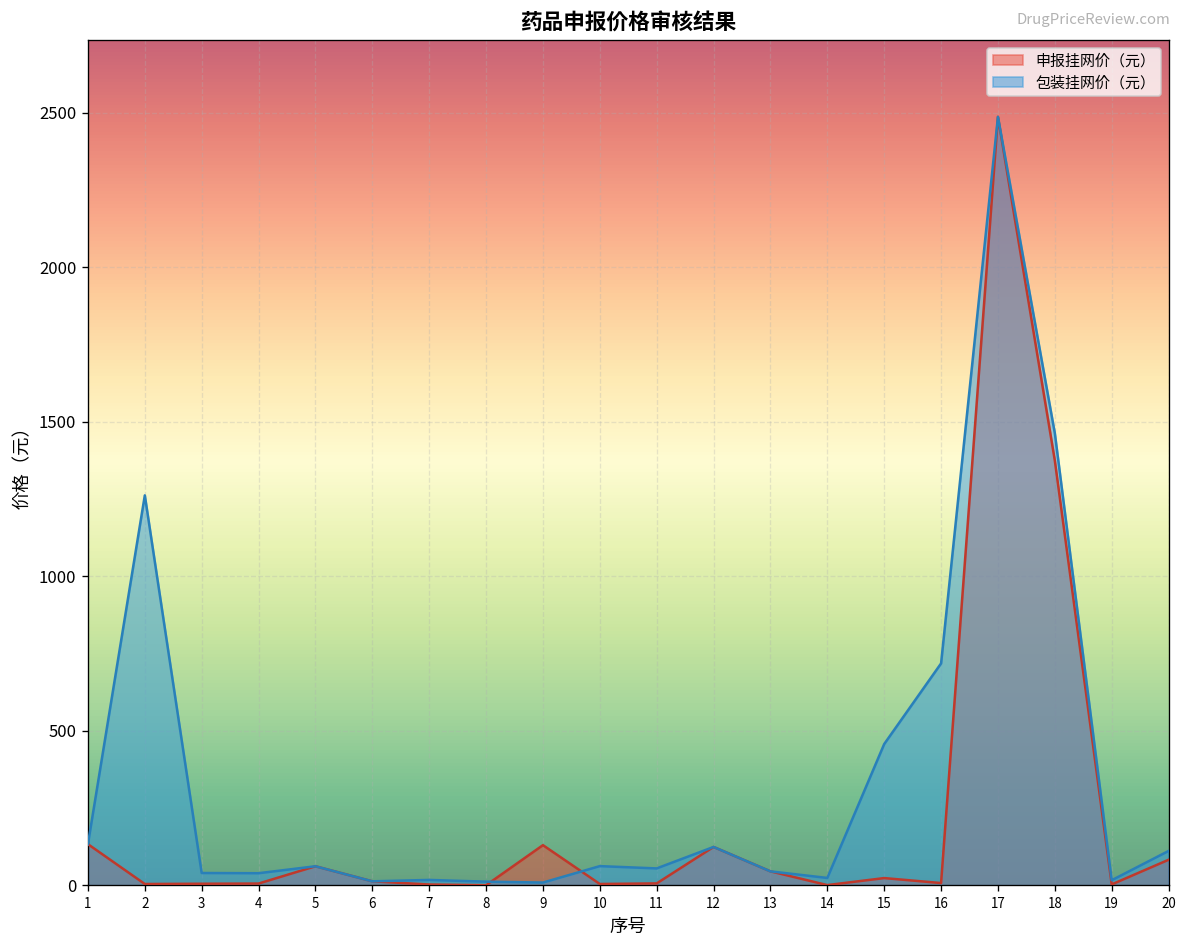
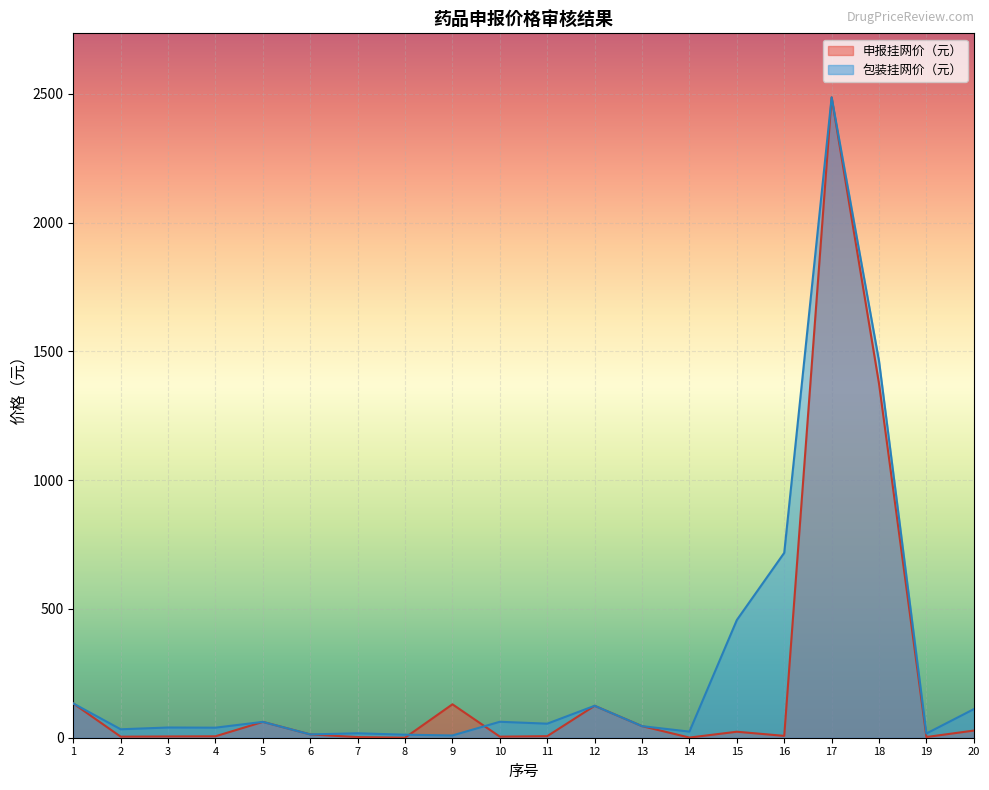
包装挂网价（元）, 2: 1260 -> 30
申报挂网价（元）, 20: 80 -> 30
